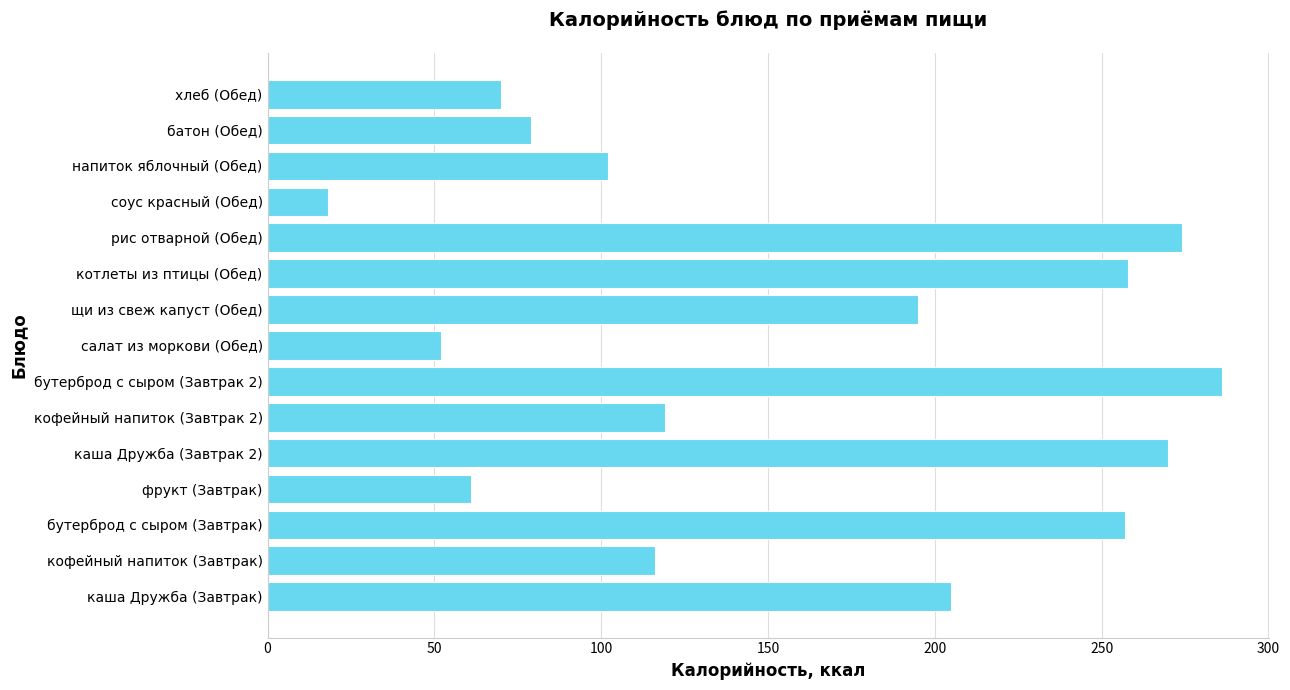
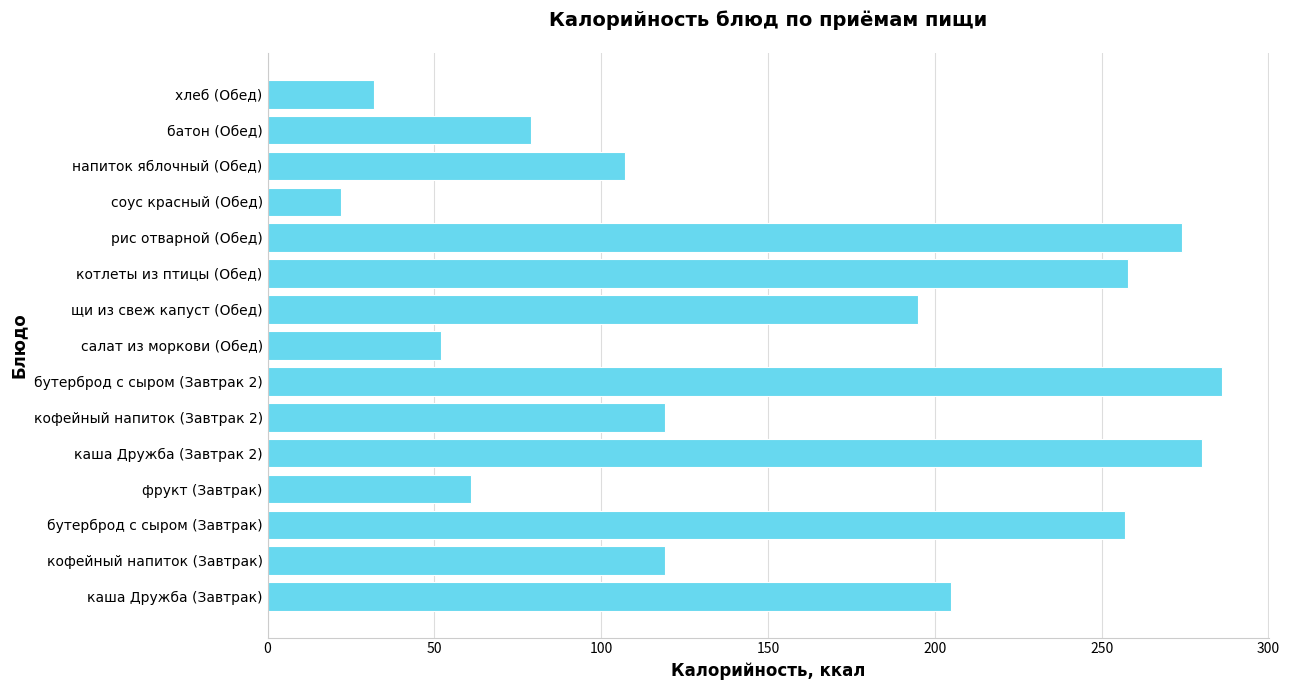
хлеб (Обед): 70 -> 32
напиток яблочный (Обед): 102 -> 107
соус красный (Обед): 18 -> 22
каша Дружба (Завтрак 2): 270 -> 280
кофейный напиток (Завтрак): 116 -> 119
